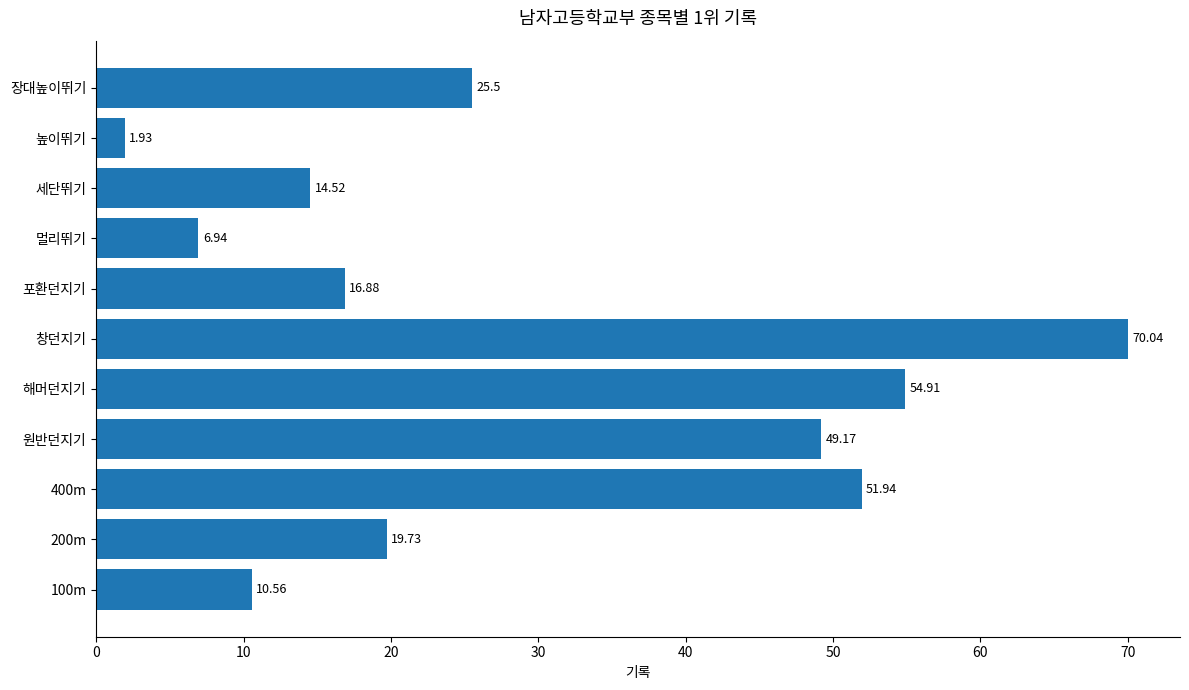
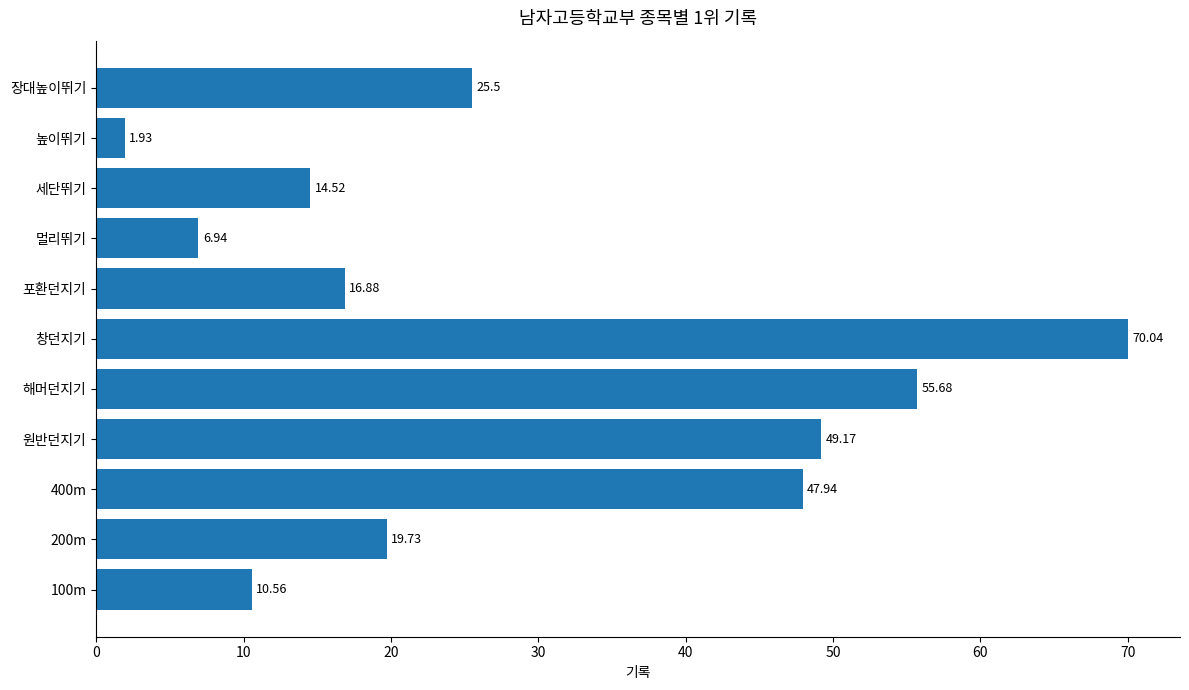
해머던지기: 54.91 -> 55.68
400m: 51.94 -> 47.94
